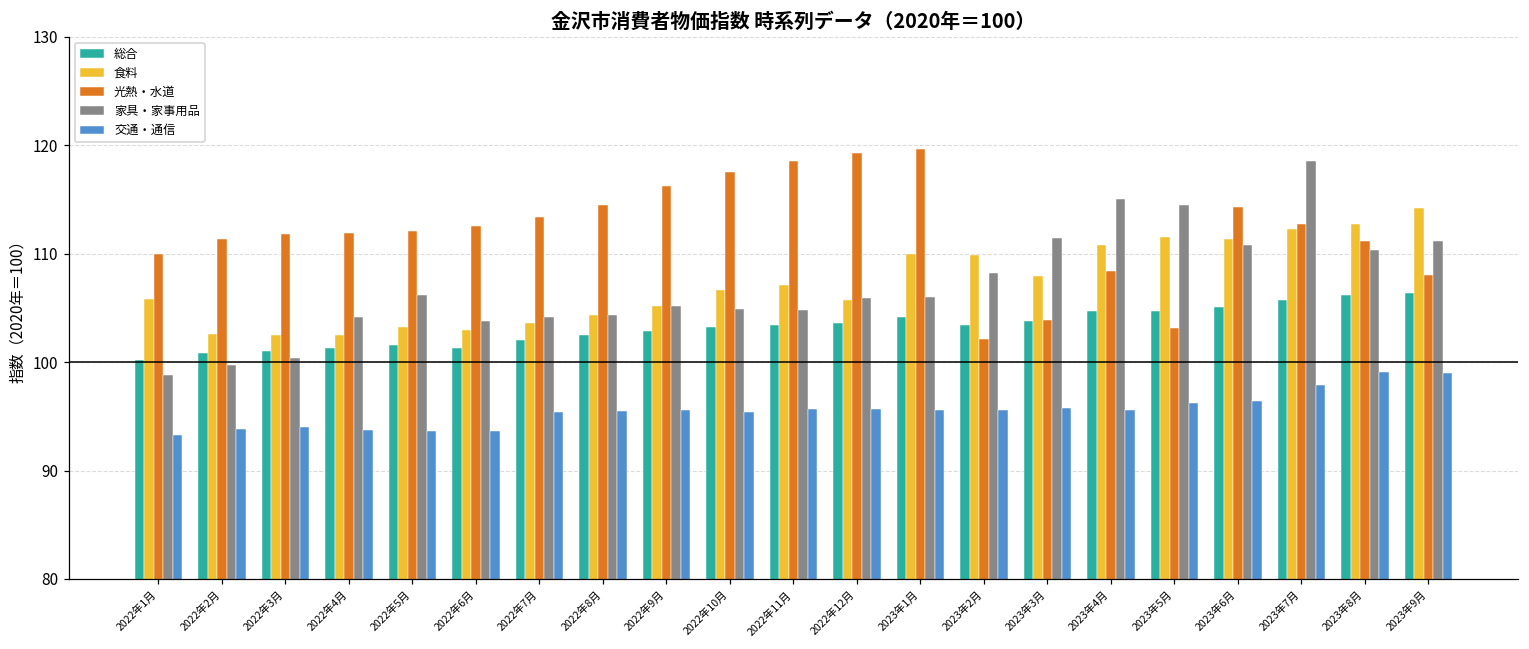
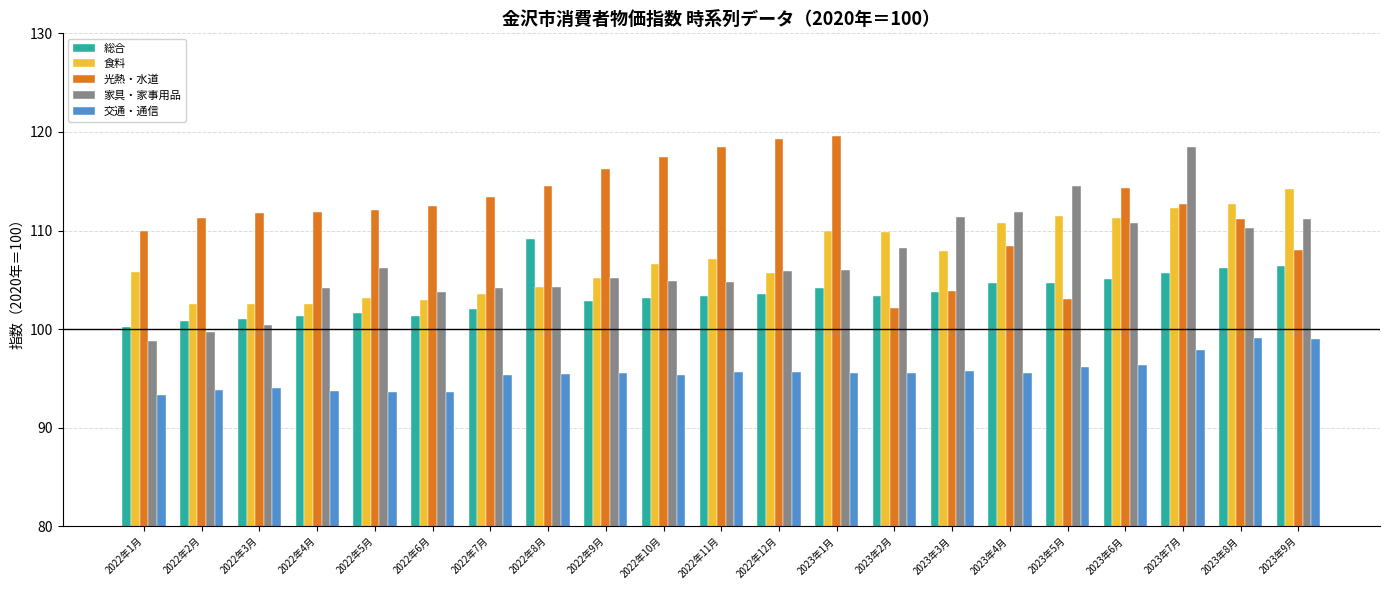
総合, 2022年8月: 103 -> 109
家具・家事用品, 2023年4月: 115 -> 112
